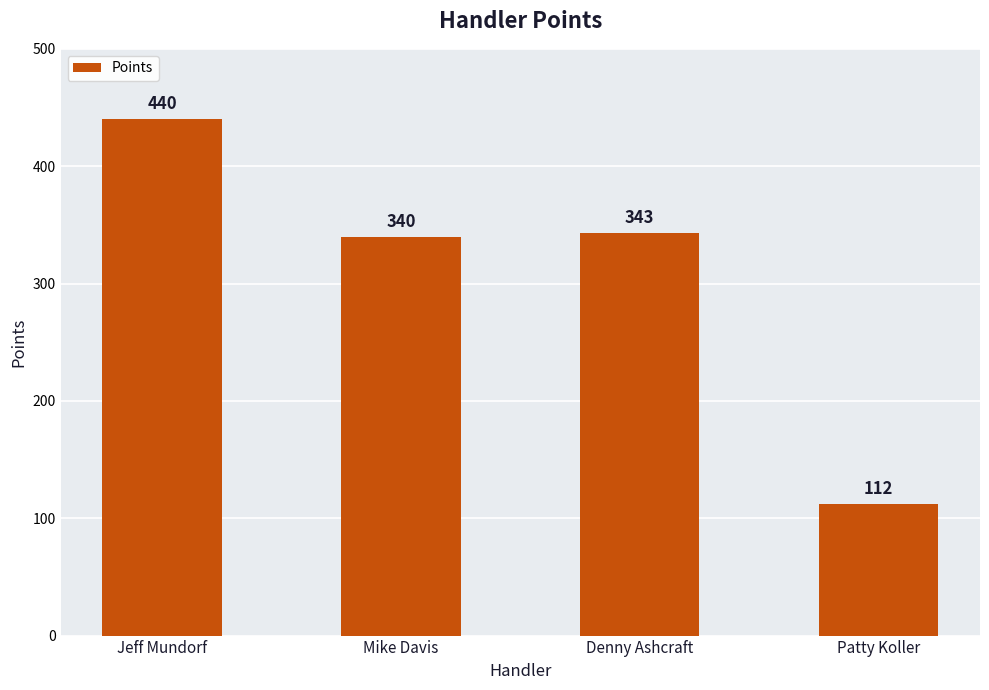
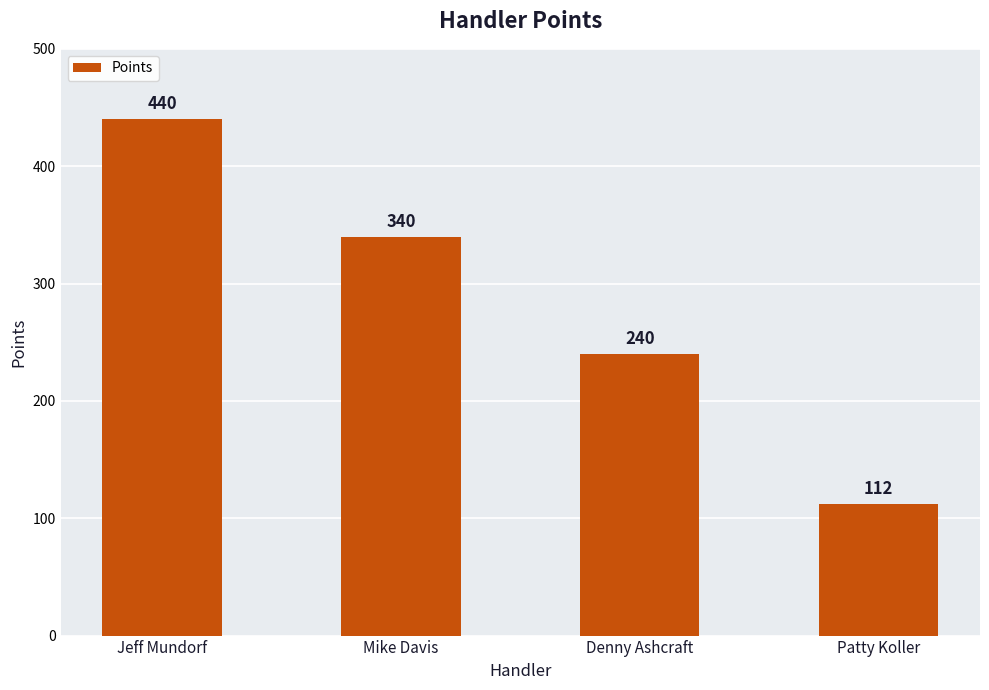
Denny Ashcraft: 343 -> 240
